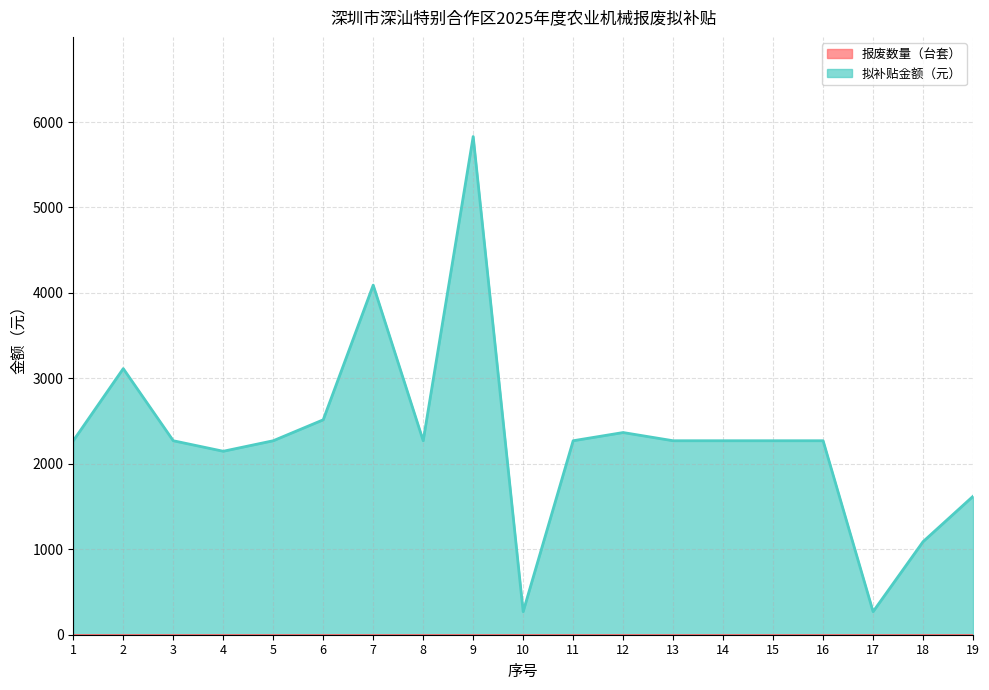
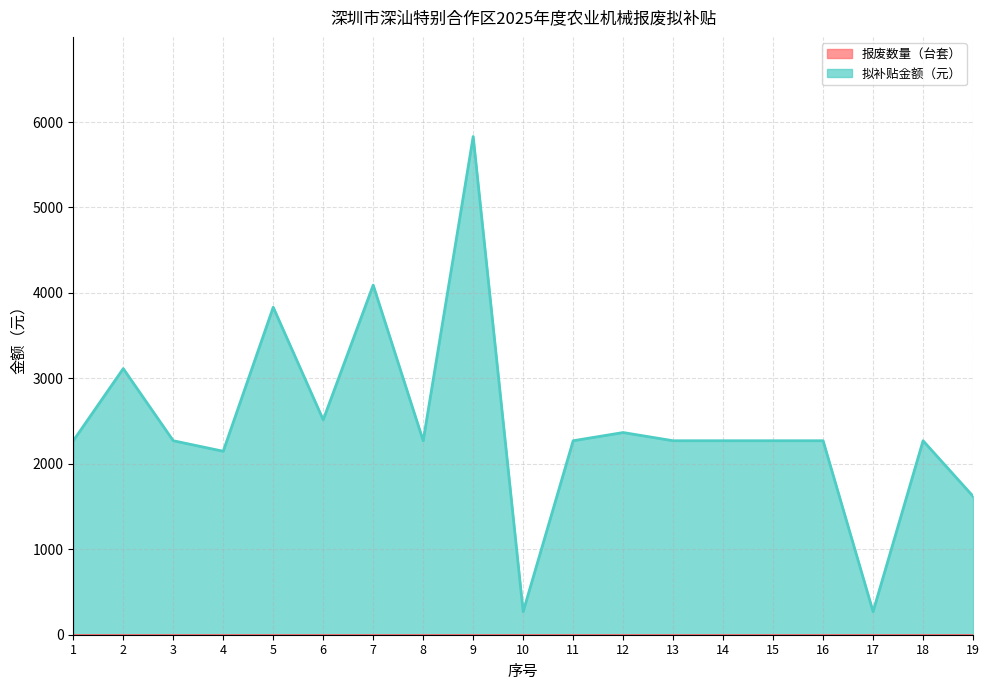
拟补贴金额（元）, 5: 2300 -> 3800
拟补贴金额（元）, 18: 1100 -> 2300
